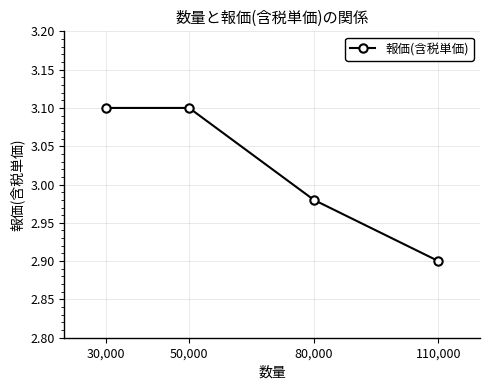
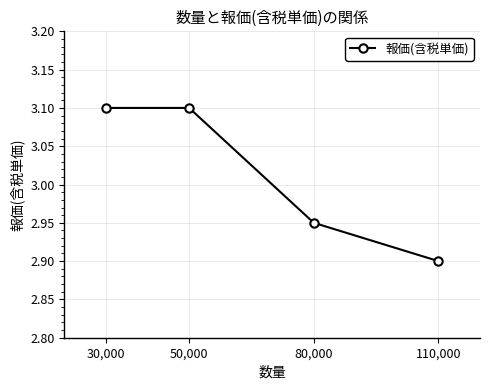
80,000: 2.98 -> 2.95
